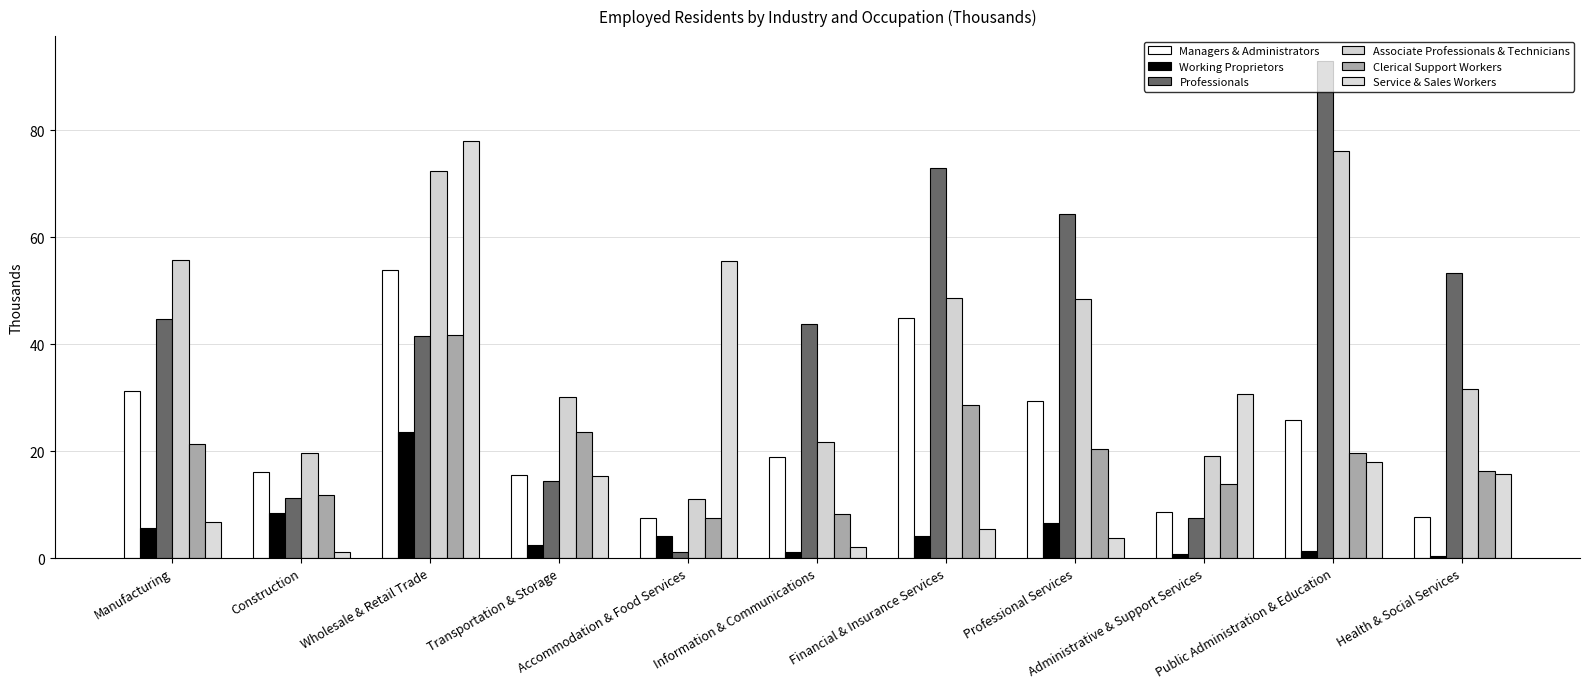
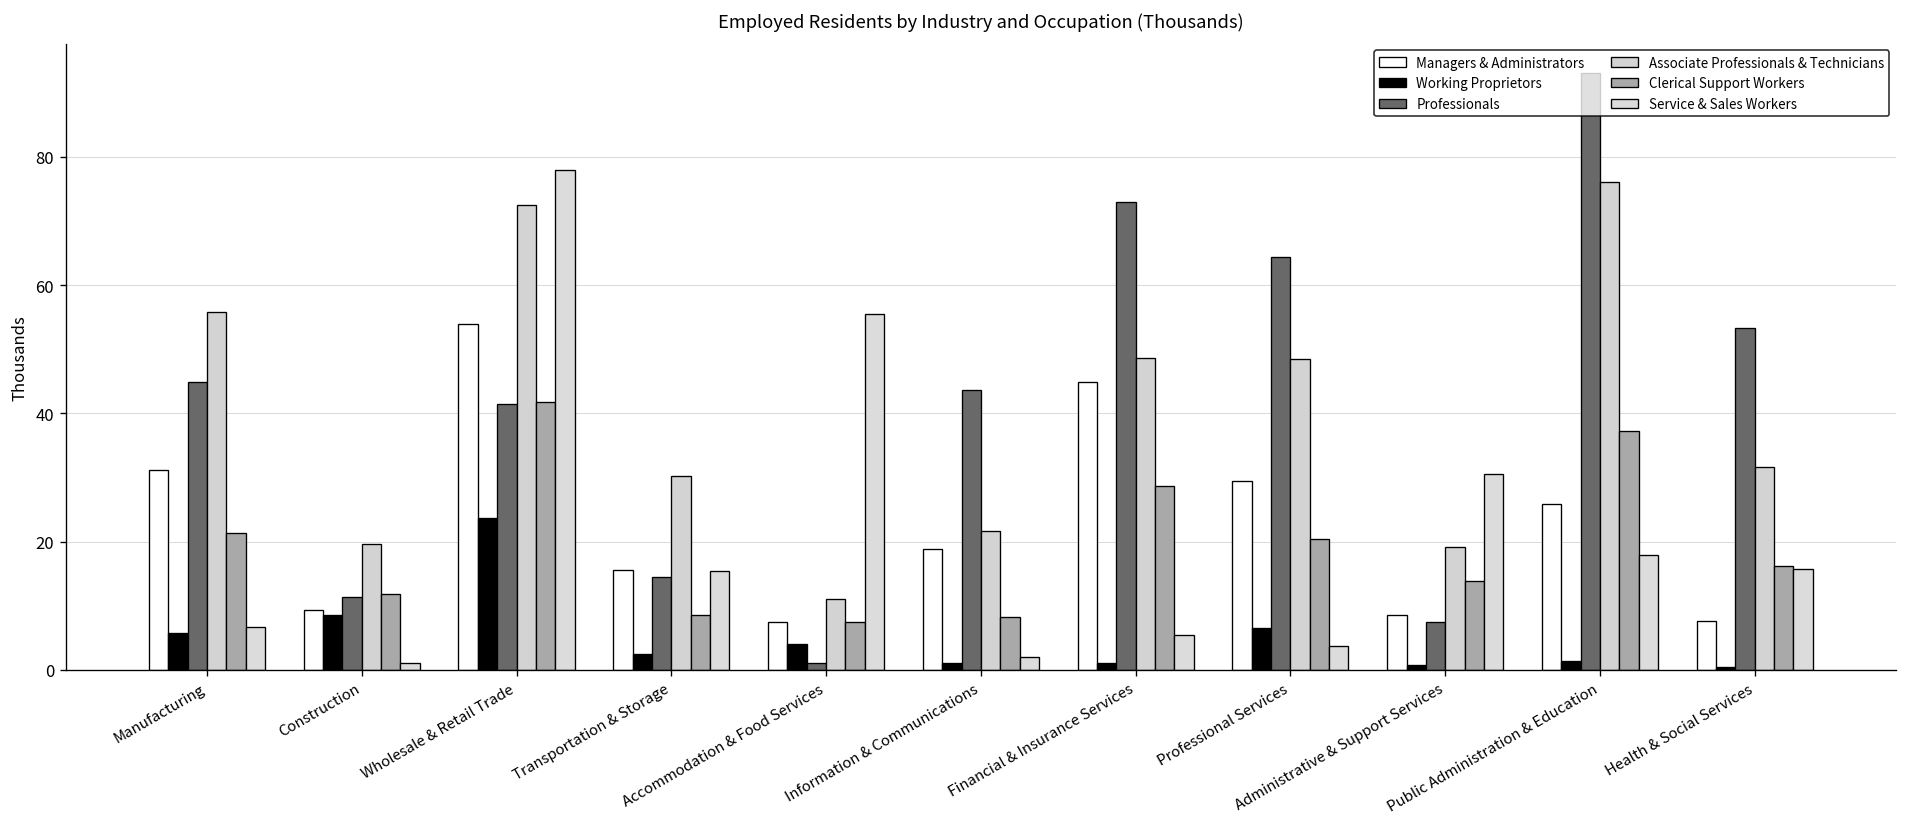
Managers & Administrators, Construction: 16 -> 9
Clerical Support Workers, Transportation & Storage: 24 -> 9
Working Proprietors, Financial & Insurance Services: 4 -> 1
Clerical Support Workers, Public Administration & Education: 20 -> 37
